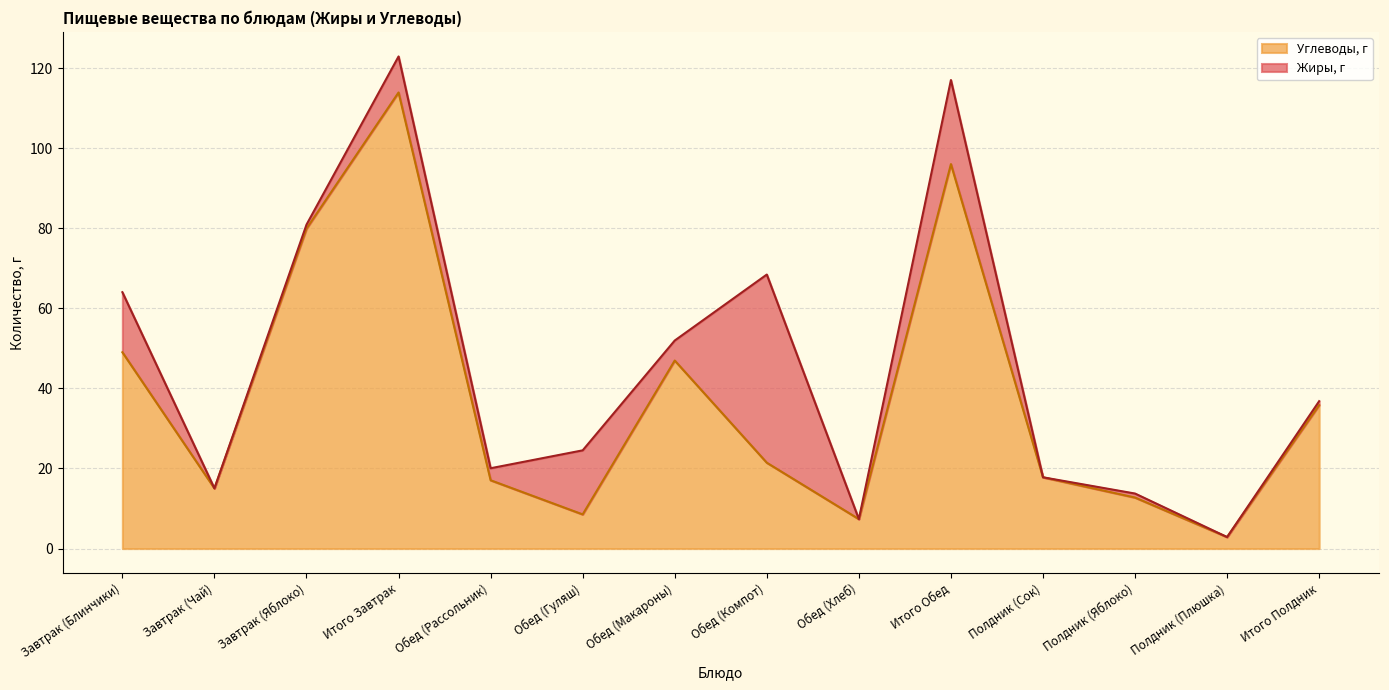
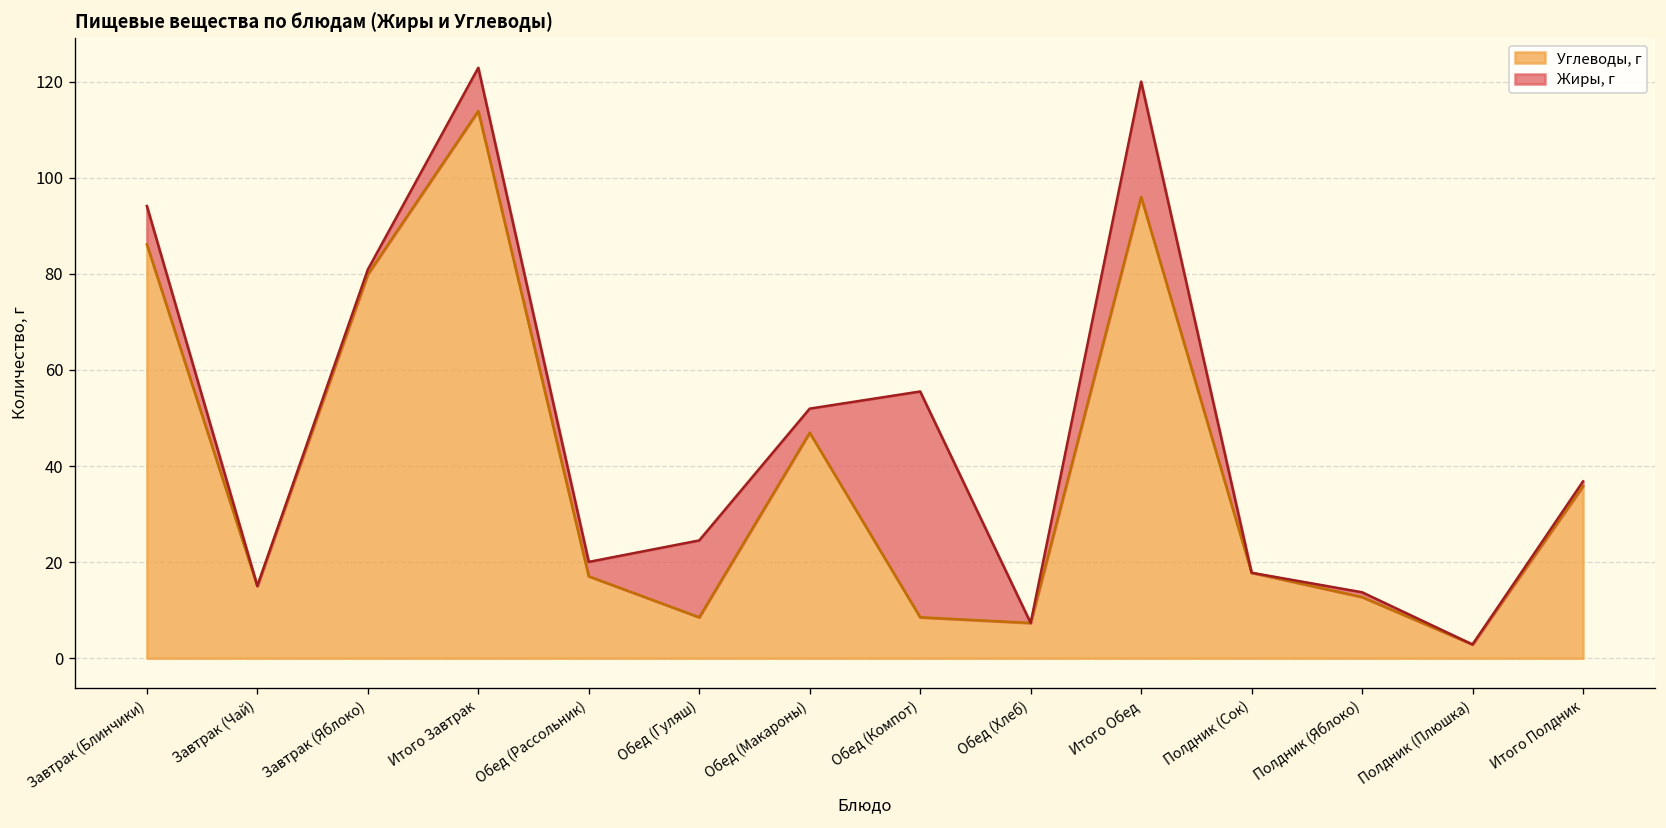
Углеводы, г, Завтрак (Блинчики): 49 -> 86
Жиры, г, Завтрак (Блинчики): 15 -> 8
Углеводы, г, Обед (Компот): 21 -> 9
Жиры, г, Итого Обед: 21 -> 24
